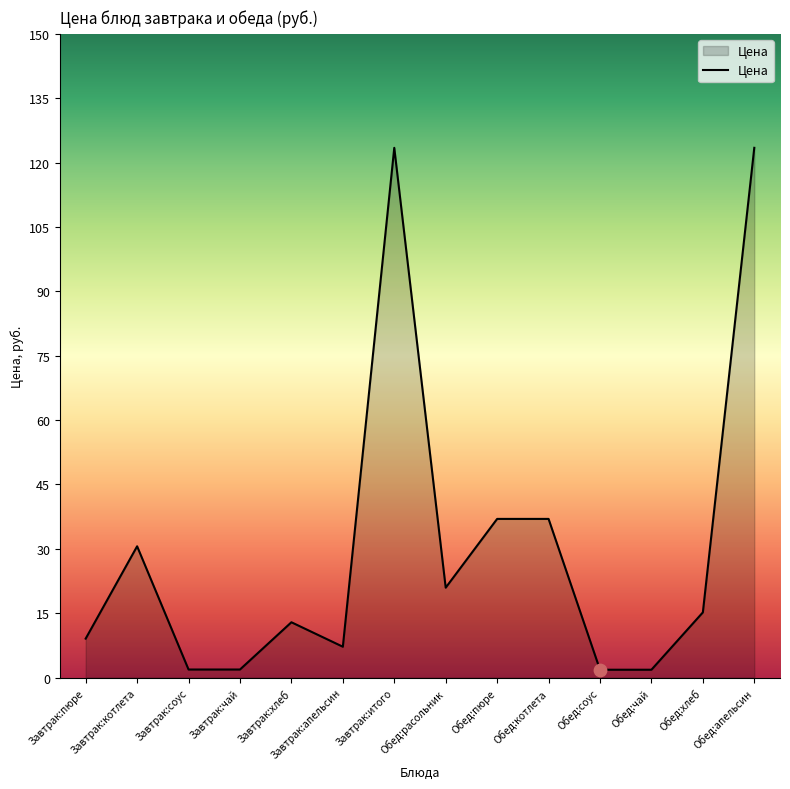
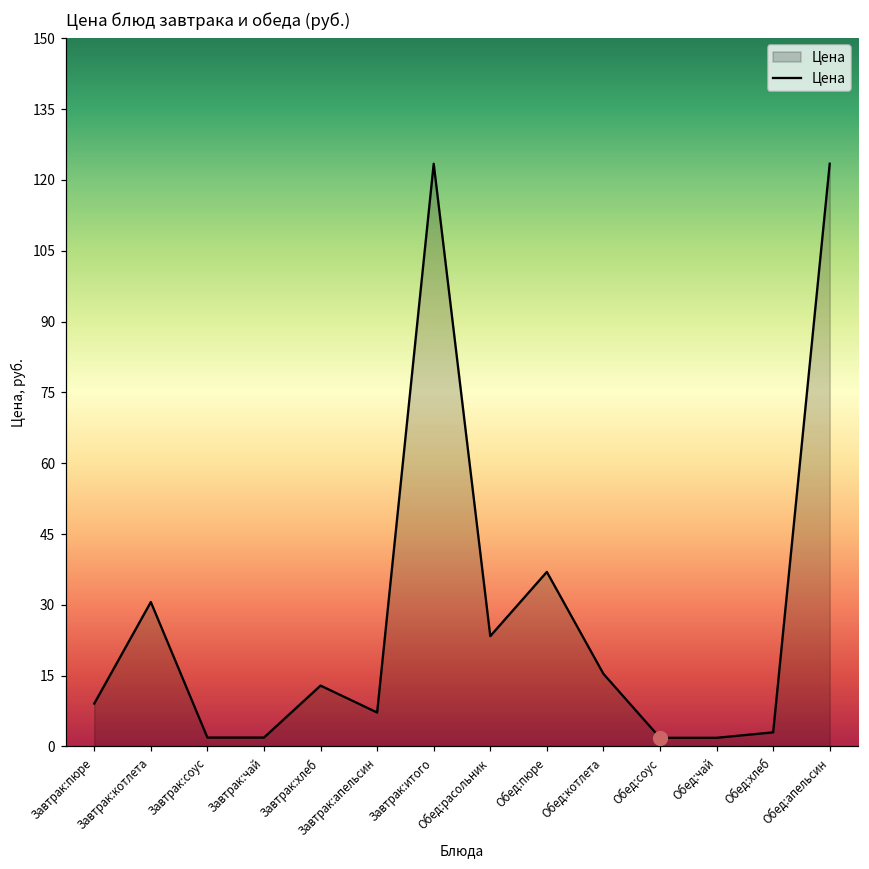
Цена, Обед:расольник: 21 -> 23
Цена, Обед:котлета: 37 -> 15
Цена, Обед:хлеб: 15 -> 3
